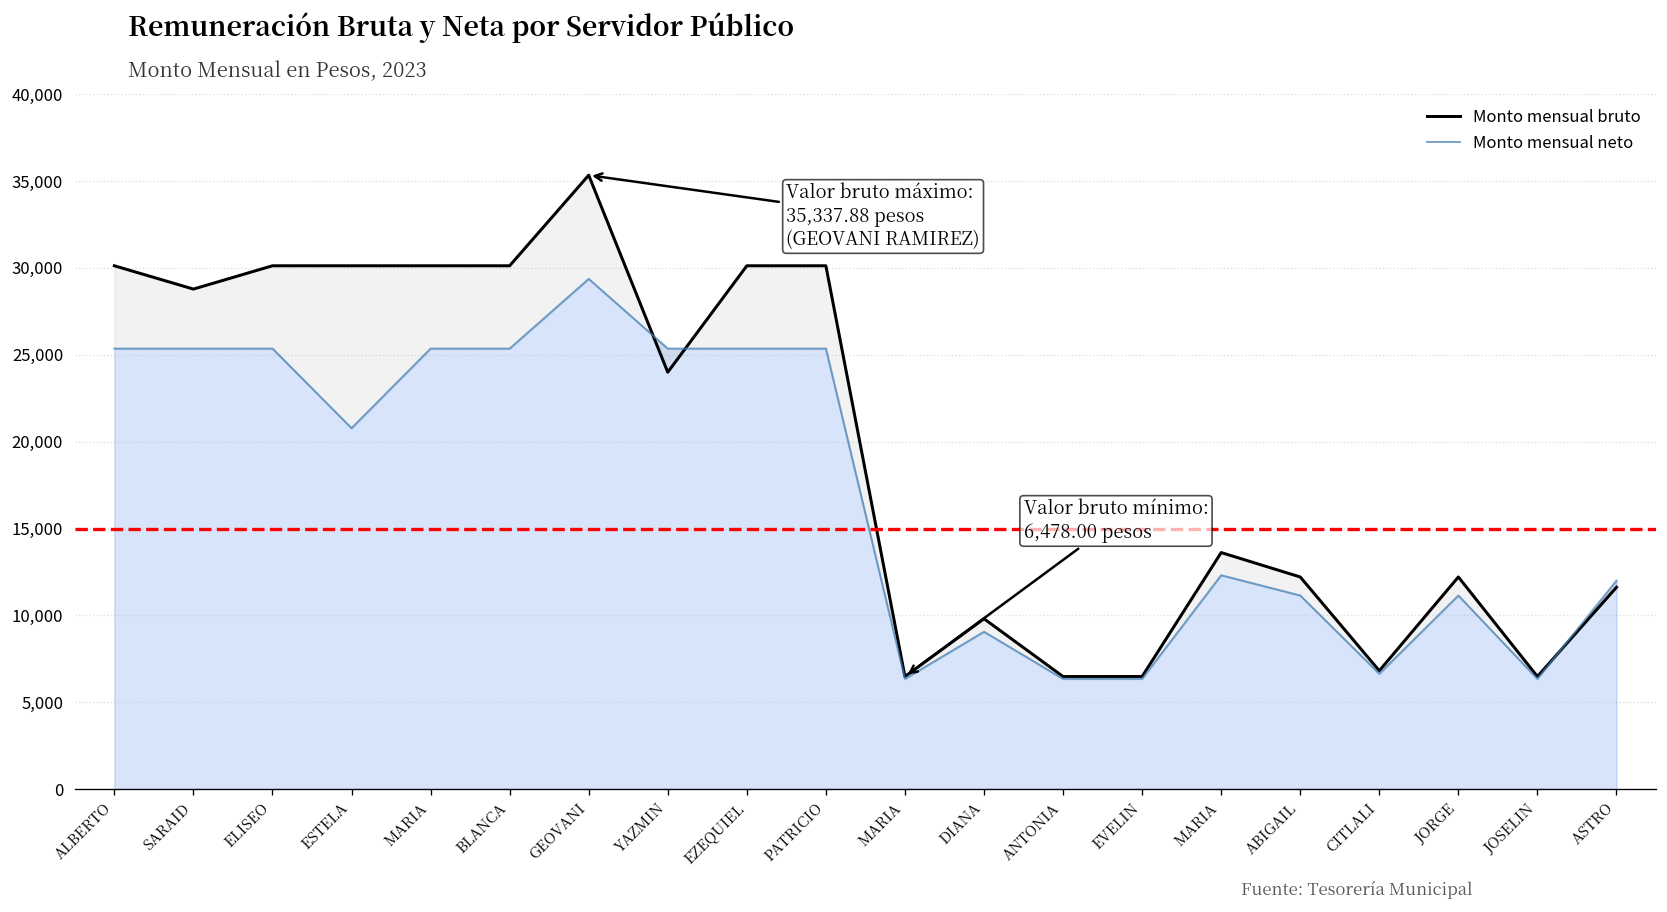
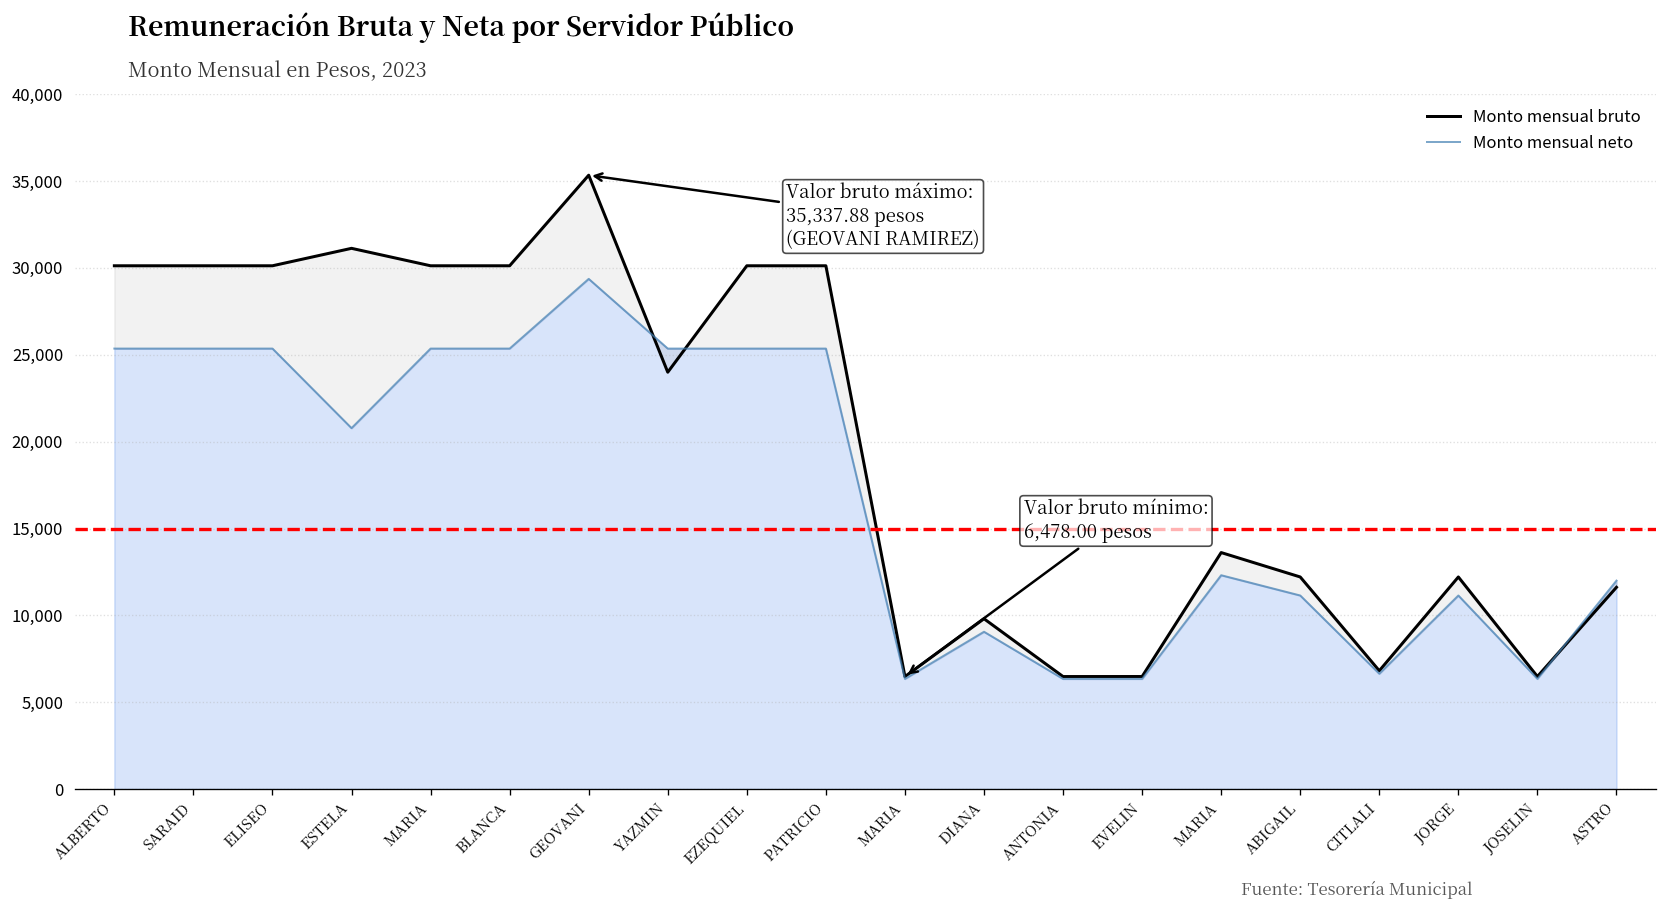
Monto mensual bruto, SARAID: 28,800 -> 30,100
Monto mensual bruto, ESTELA: 30,100 -> 31,100
